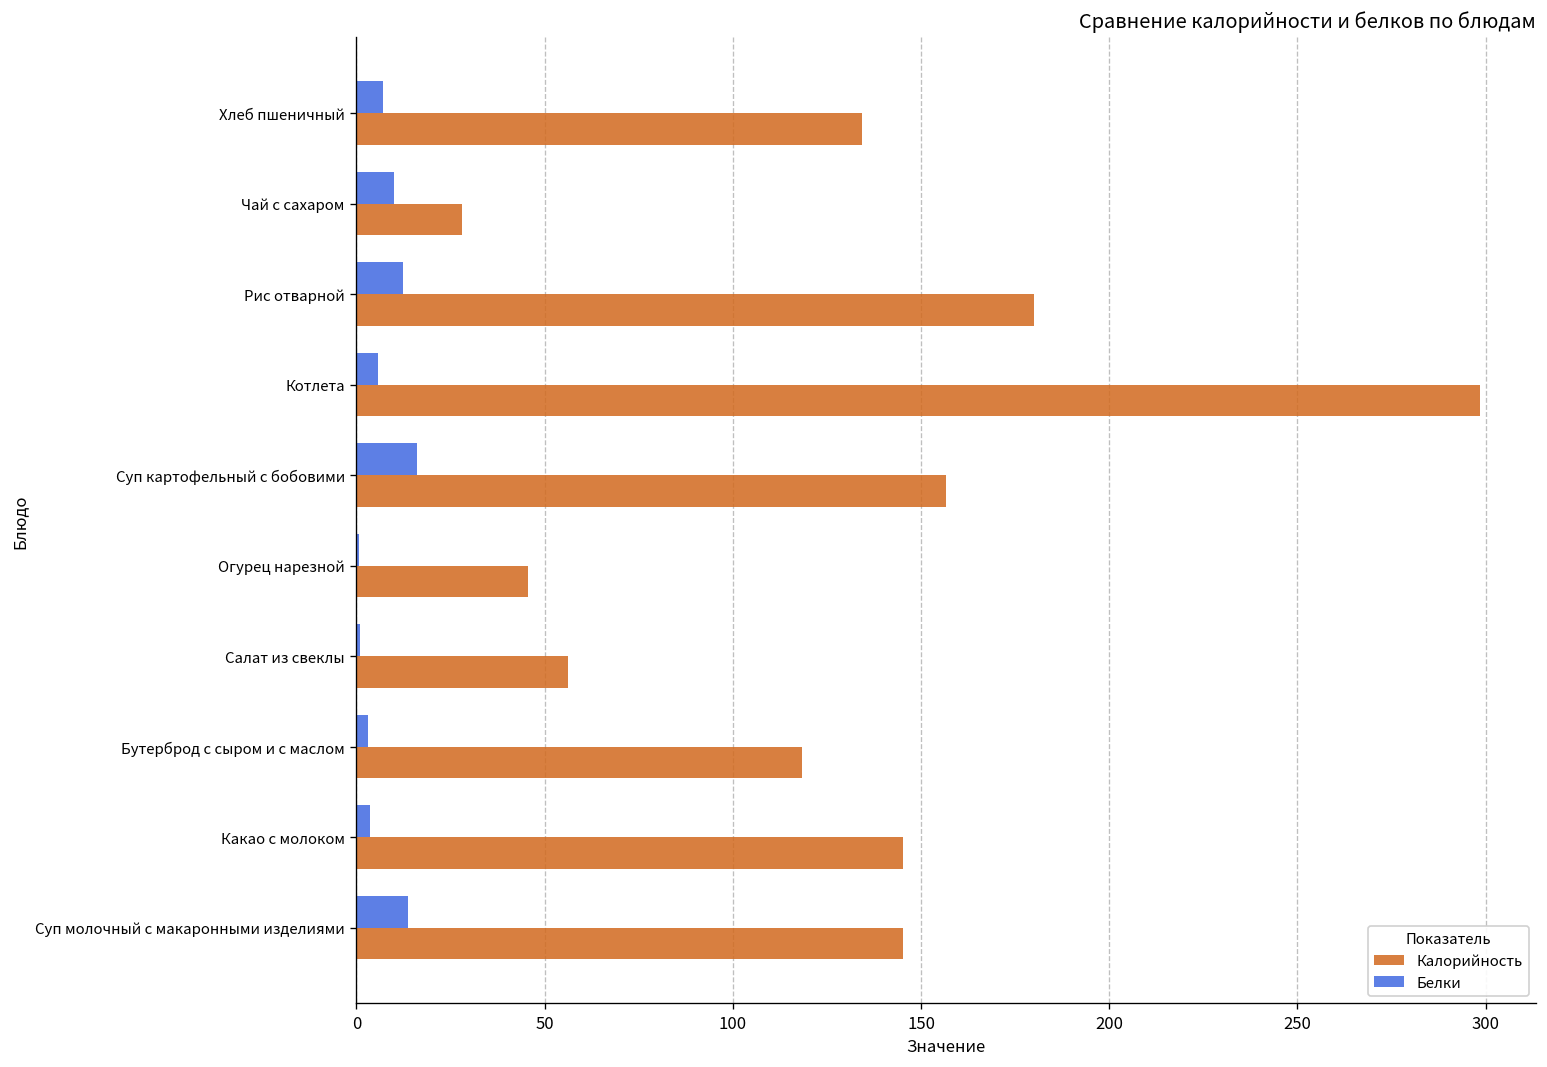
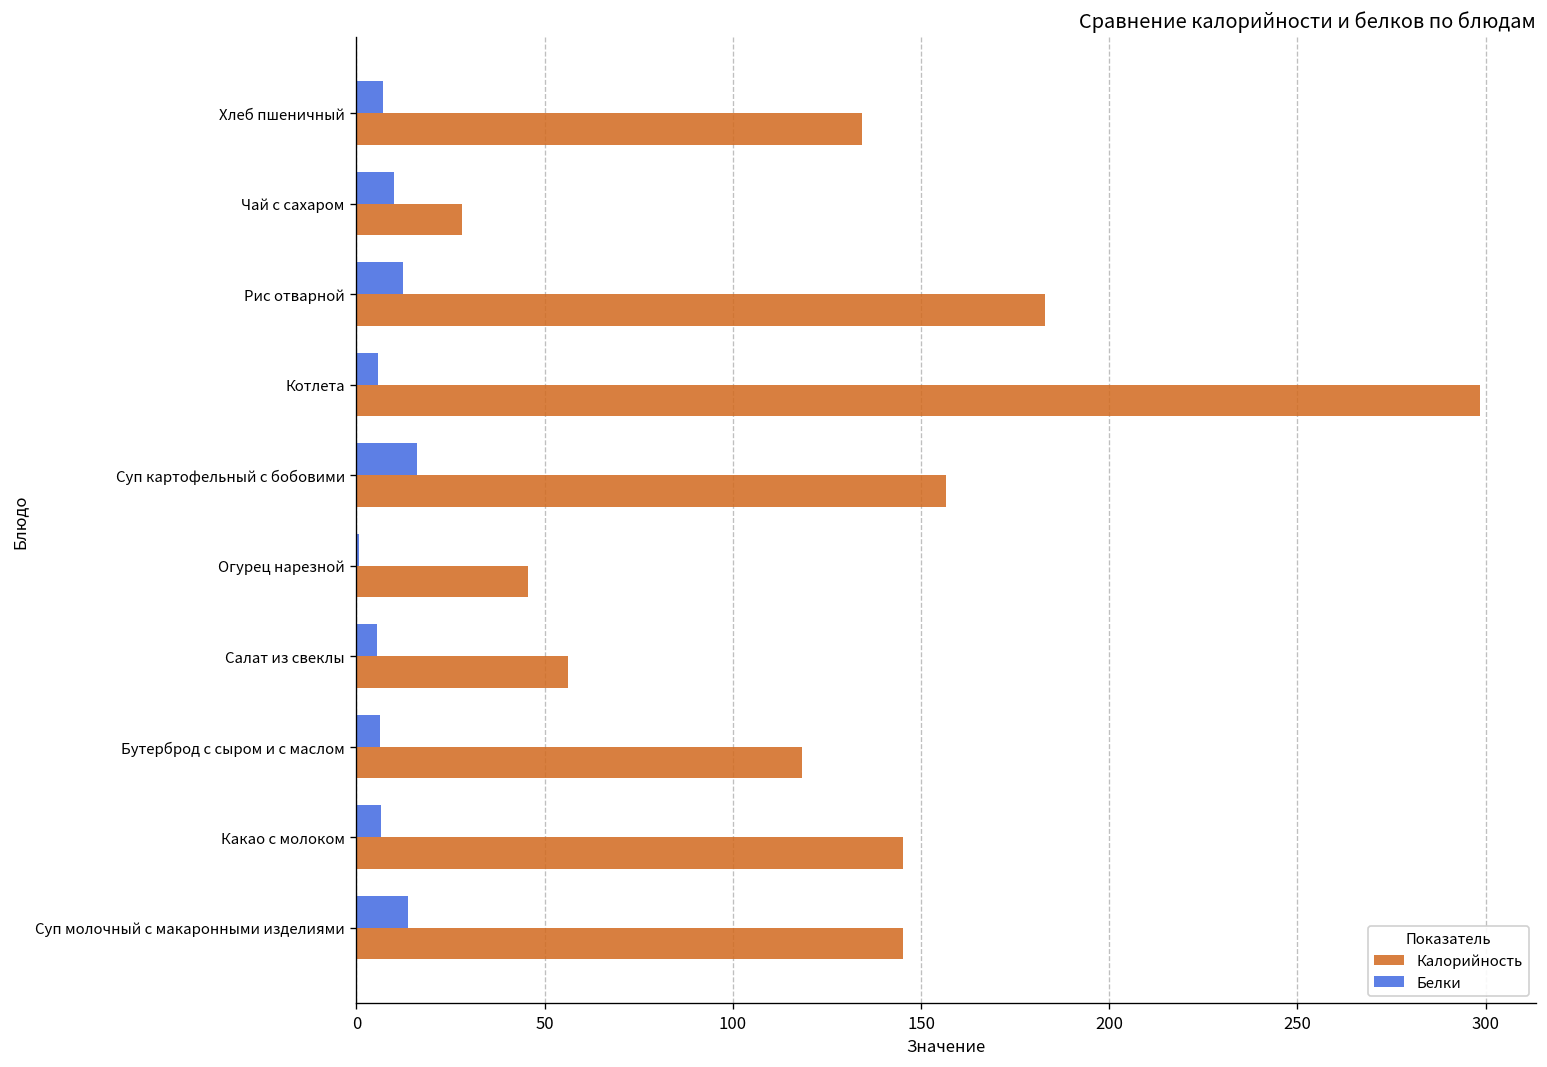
Калорийность, Рис отварной: 180 -> 183
Белки, Салат из свеклы: 1 -> 6
Белки, Бутерброд с сыром и с маслом: 3 -> 6
Белки, Какао с молоком: 4 -> 7
